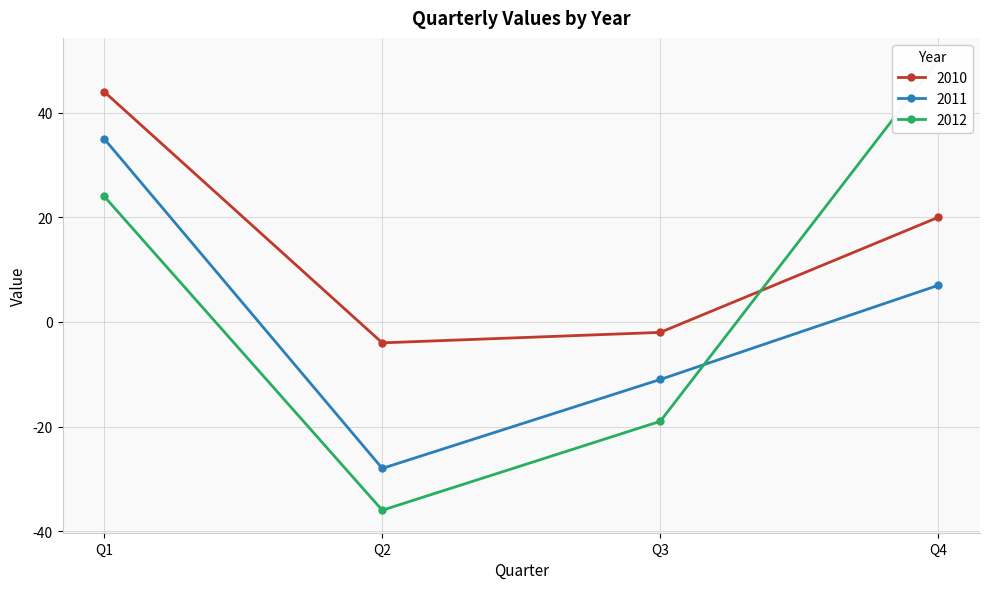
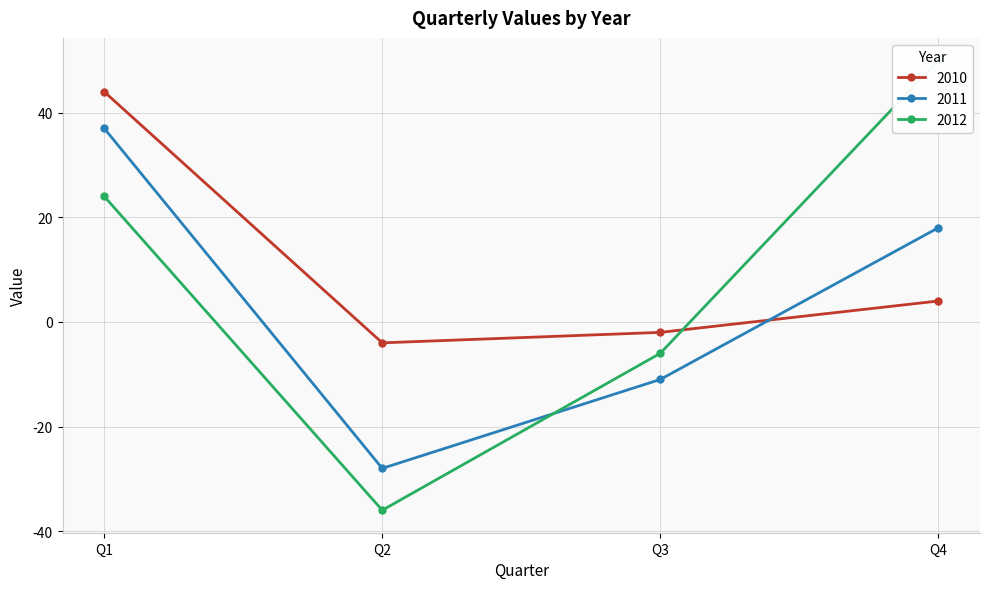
2011, Q1: 35 -> 37
2012, Q3: -19 -> -6
2010, Q4: 20 -> 4
2011, Q4: 7 -> 18
